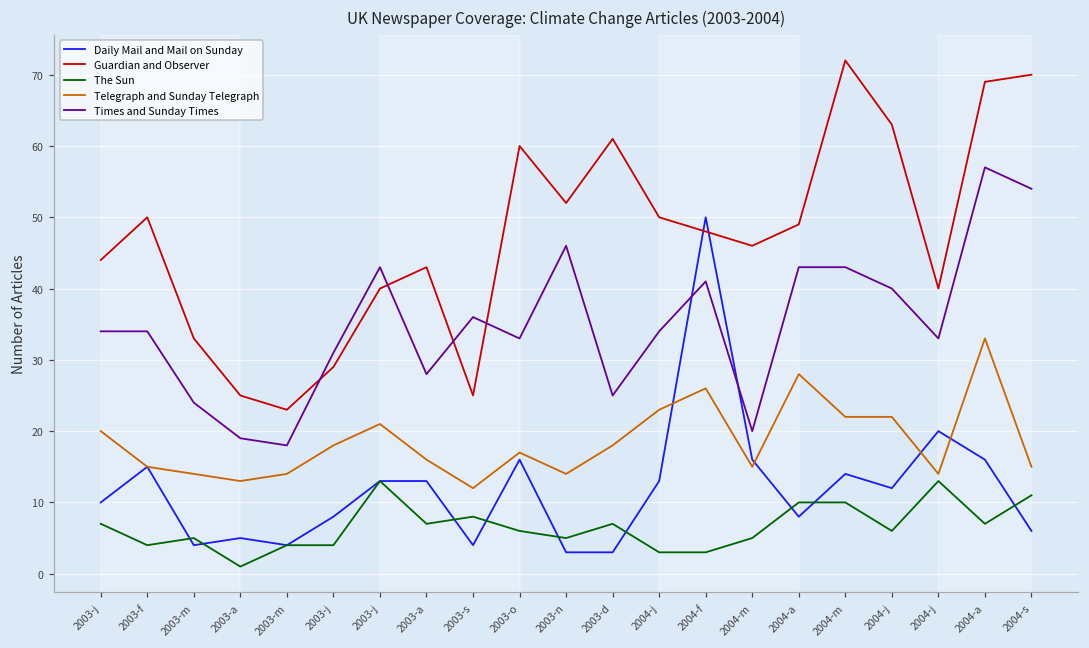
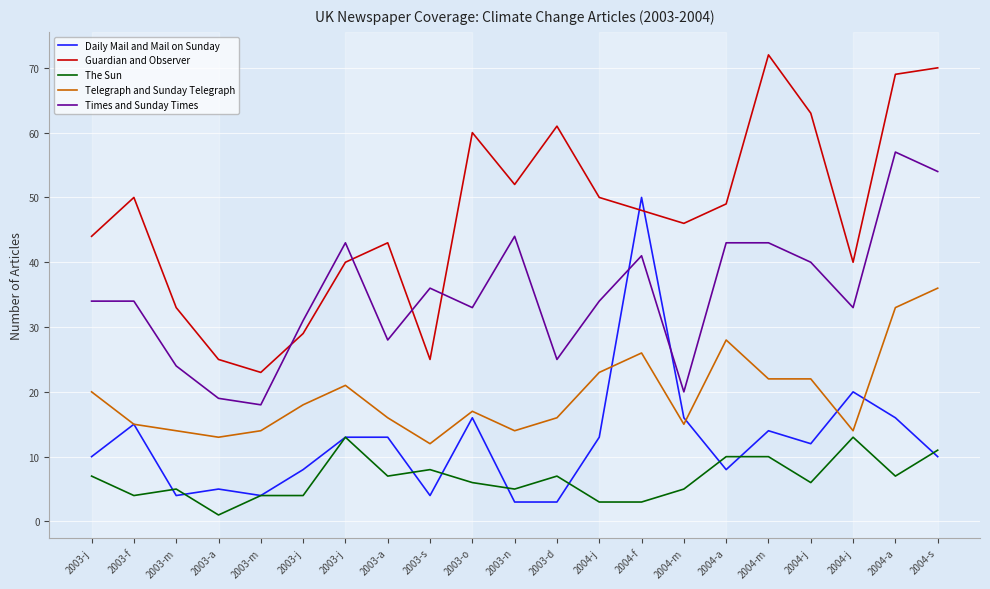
Times and Sunday Times, 2003-n: 46 -> 44
Telegraph and Sunday Telegraph, 2003-d: 18 -> 16
Daily Mail and Mail on Sunday, 2004-s: 6 -> 10
Telegraph and Sunday Telegraph, 2004-s: 15 -> 36
